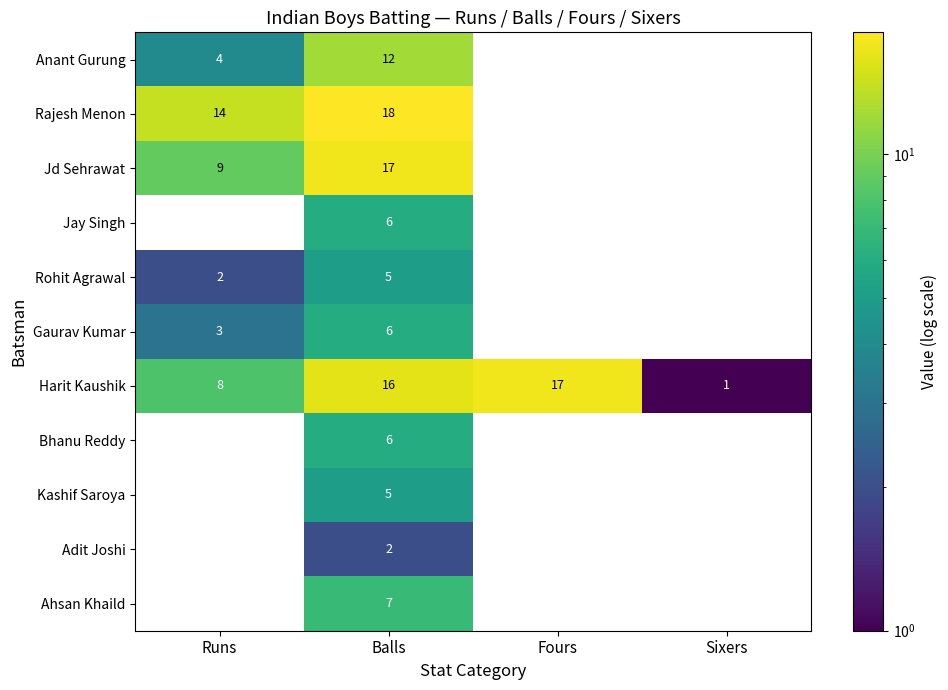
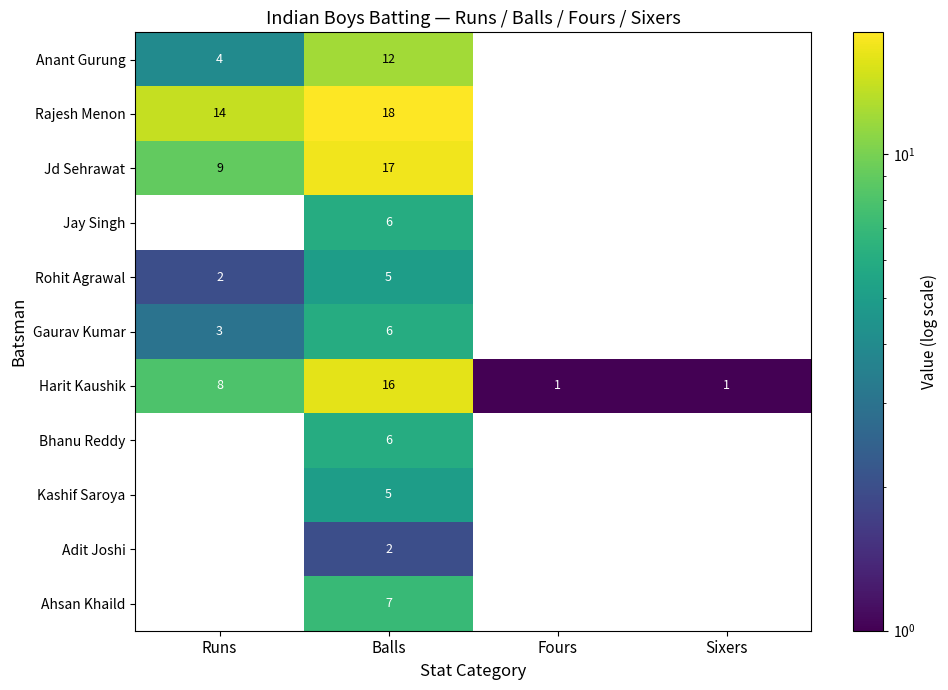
Harit Kaushik, Fours: 17 -> 1
